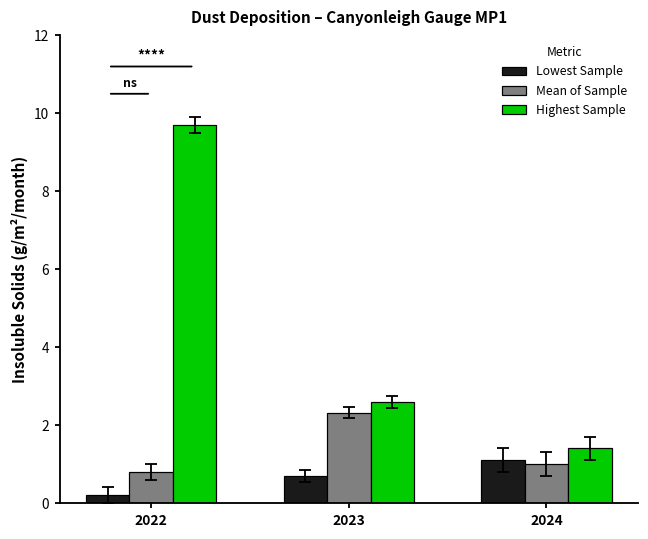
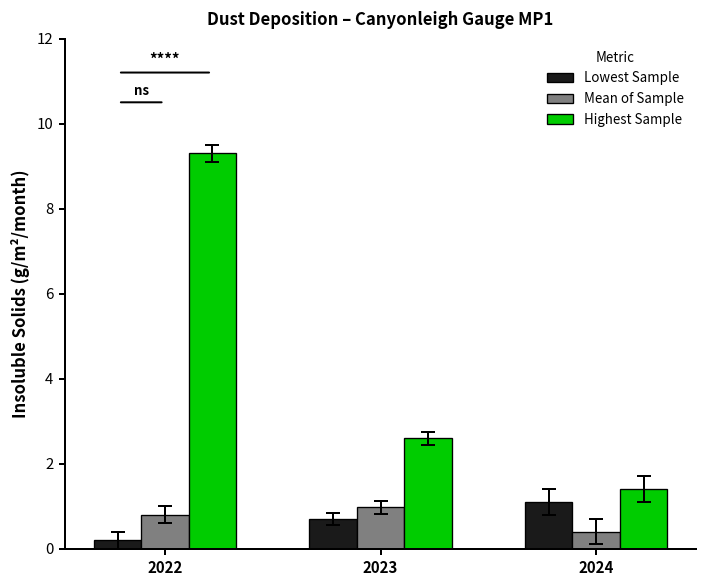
Highest Sample, 2022: 9.7 -> 9.3
Mean of Sample, 2023: 2.3 -> 1.0
Mean of Sample, 2024: 1.0 -> 0.4
